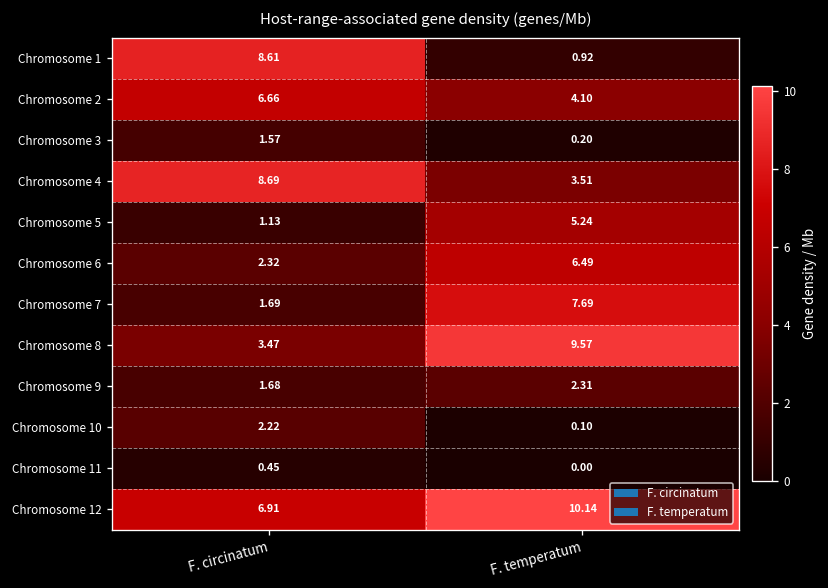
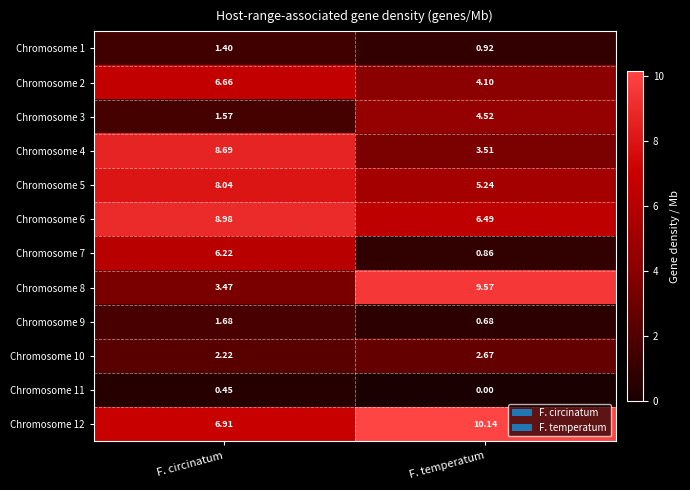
Chromosome 1, F. circinatum: 8.61 -> 1.40
Chromosome 3, F. temperatum: 0.20 -> 4.52
Chromosome 5, F. circinatum: 1.13 -> 8.04
Chromosome 6, F. circinatum: 2.32 -> 8.98
Chromosome 7, F. circinatum: 1.69 -> 6.22
Chromosome 7, F. temperatum: 7.69 -> 0.86
Chromosome 9, F. temperatum: 2.31 -> 0.68
Chromosome 10, F. temperatum: 0.10 -> 2.67
